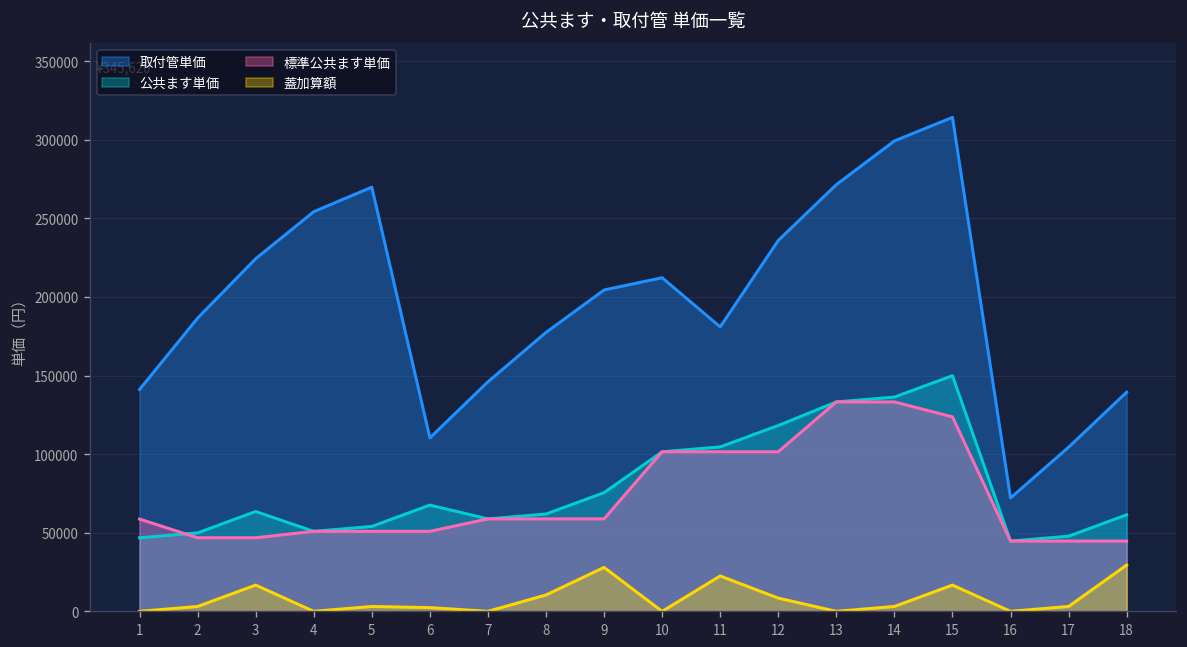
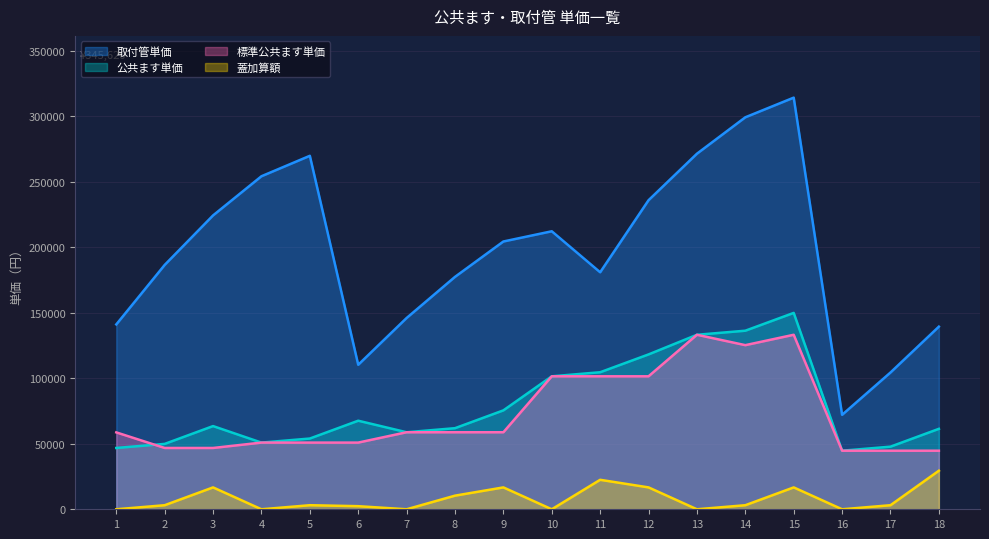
蓋加算額, 9: 28000 -> 17000
蓋加算額, 12: 8000 -> 17000
標準公共ます単価, 14: 133000 -> 125000
標準公共ます単価, 15: 124000 -> 133000
